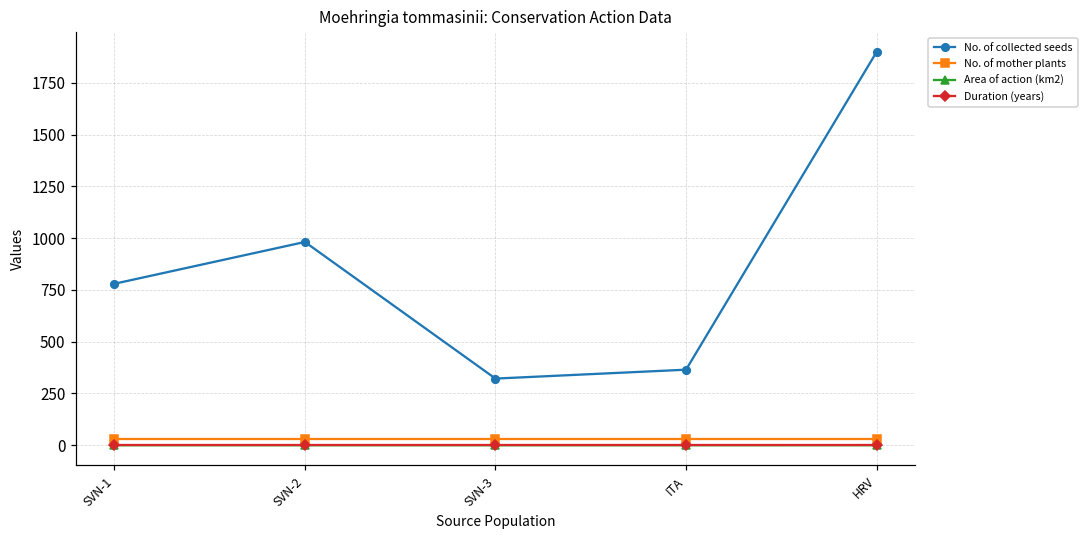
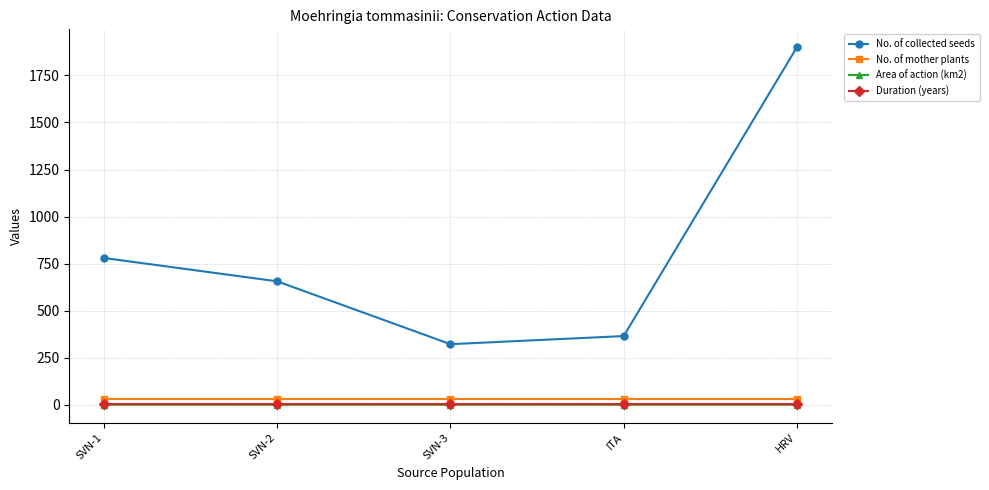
No. of collected seeds, SVN-2: 980 -> 660
